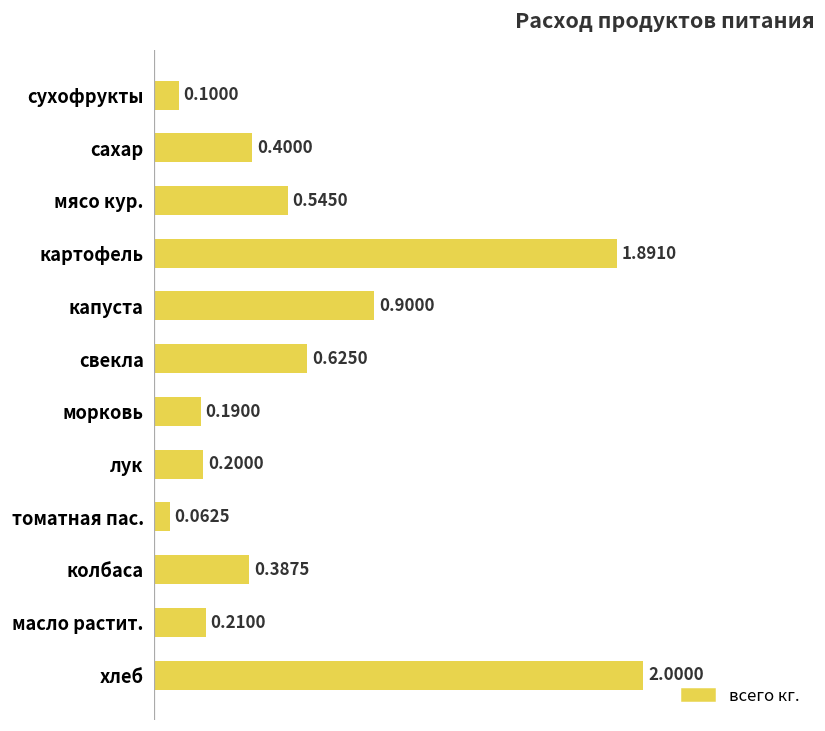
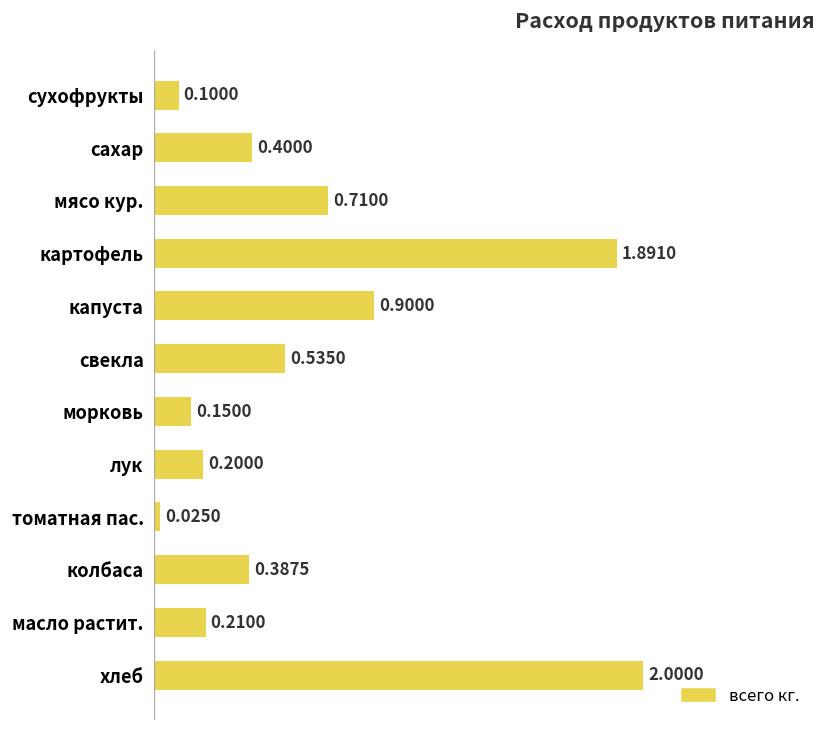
мясо кур.: 0.5450 -> 0.7100
свекла: 0.6250 -> 0.5350
морковь: 0.1900 -> 0.1500
томатная пас.: 0.0625 -> 0.0250
